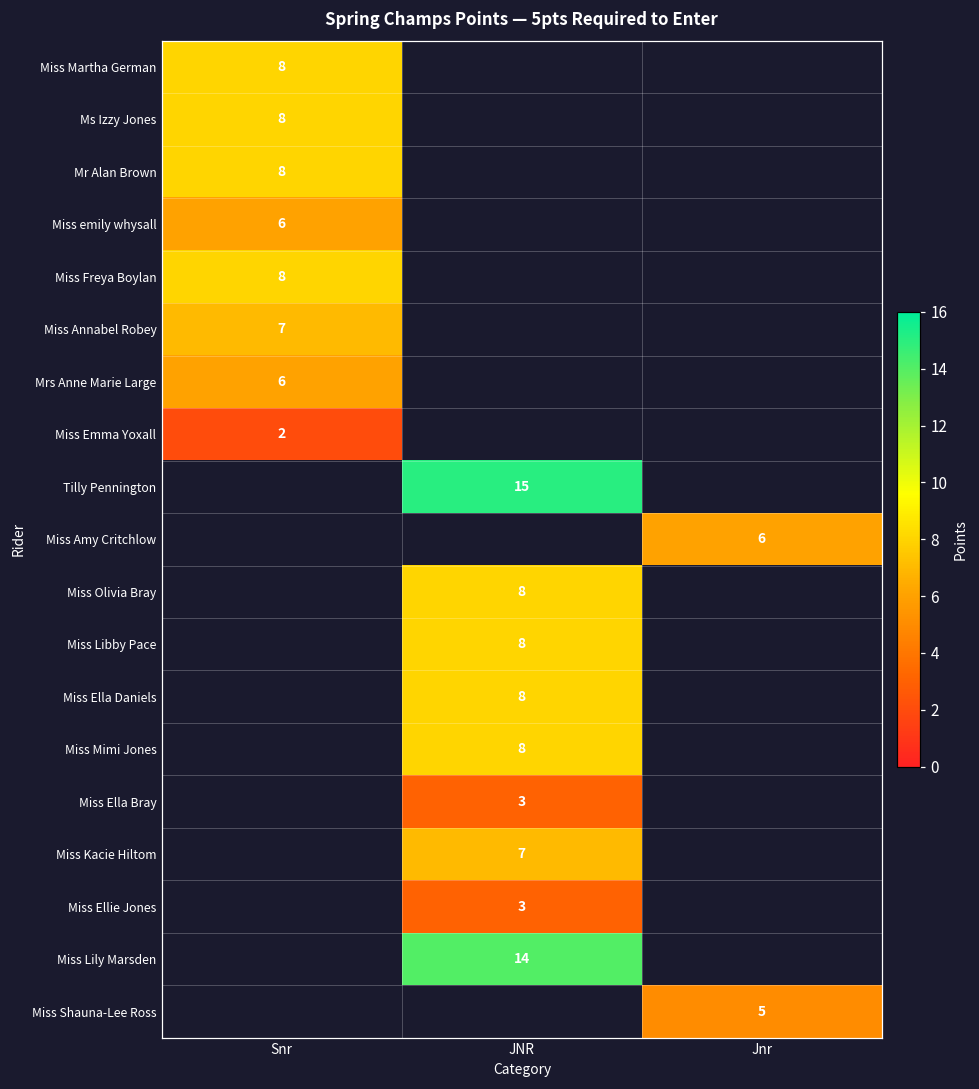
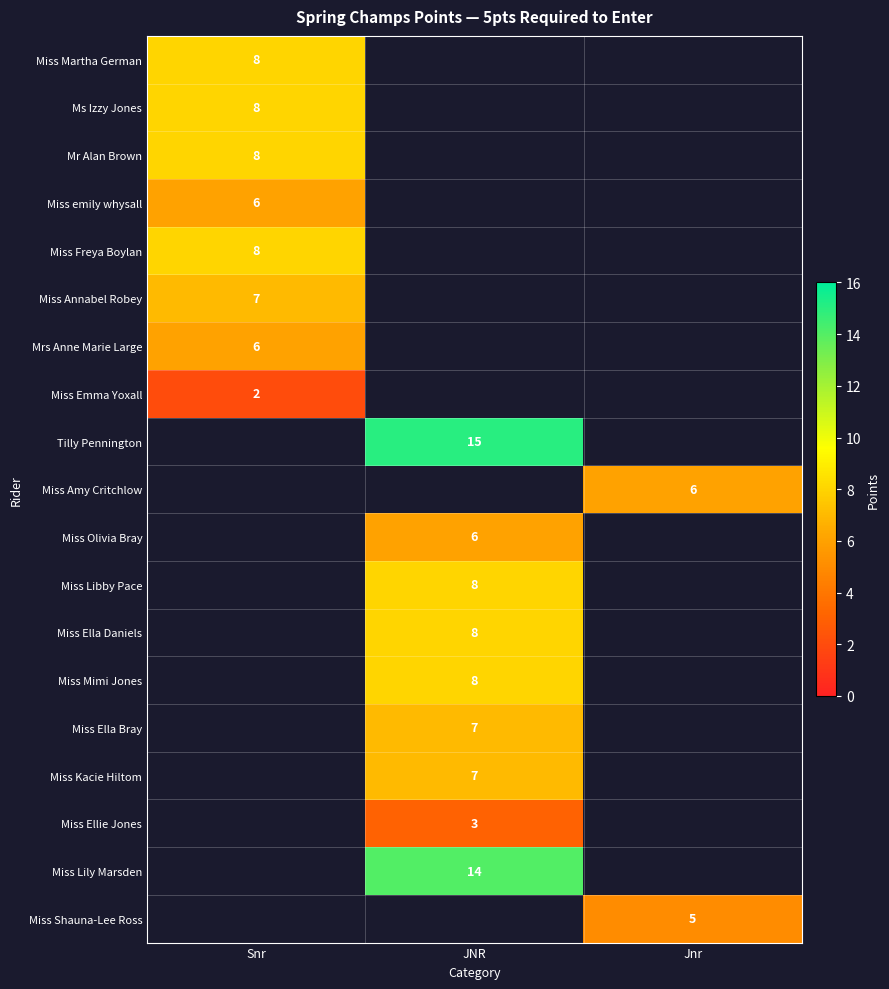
Miss Olivia Bray, JNR: 8 -> 6
Miss Ella Bray, JNR: 3 -> 7
